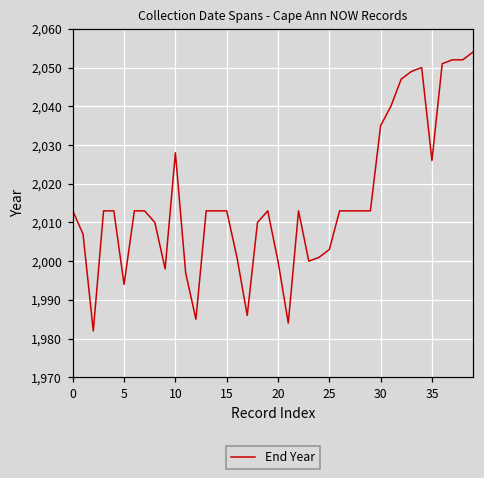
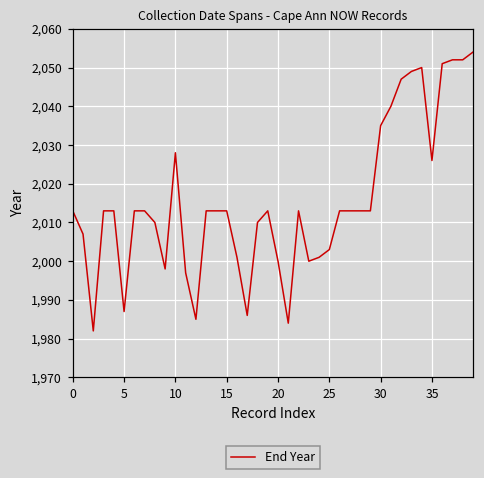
5: 1,994 -> 1,987
